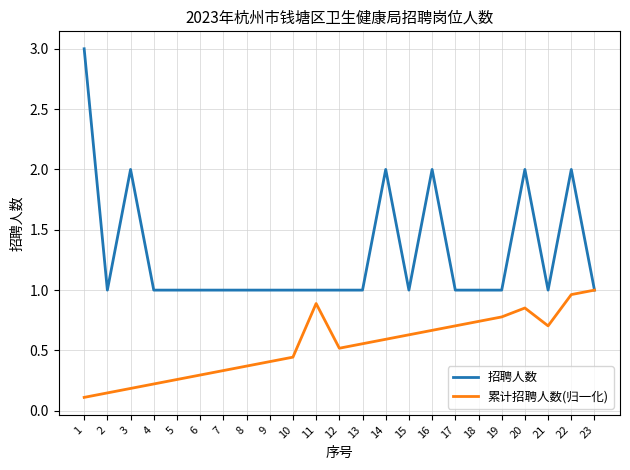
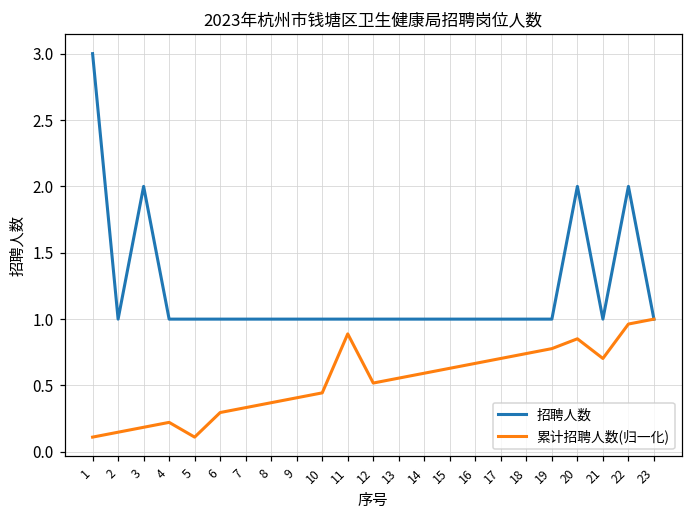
累计招聘人数(归一化), 5: 0.26 -> 0.11
招聘人数, 14: 2 -> 1
招聘人数, 16: 2 -> 1
